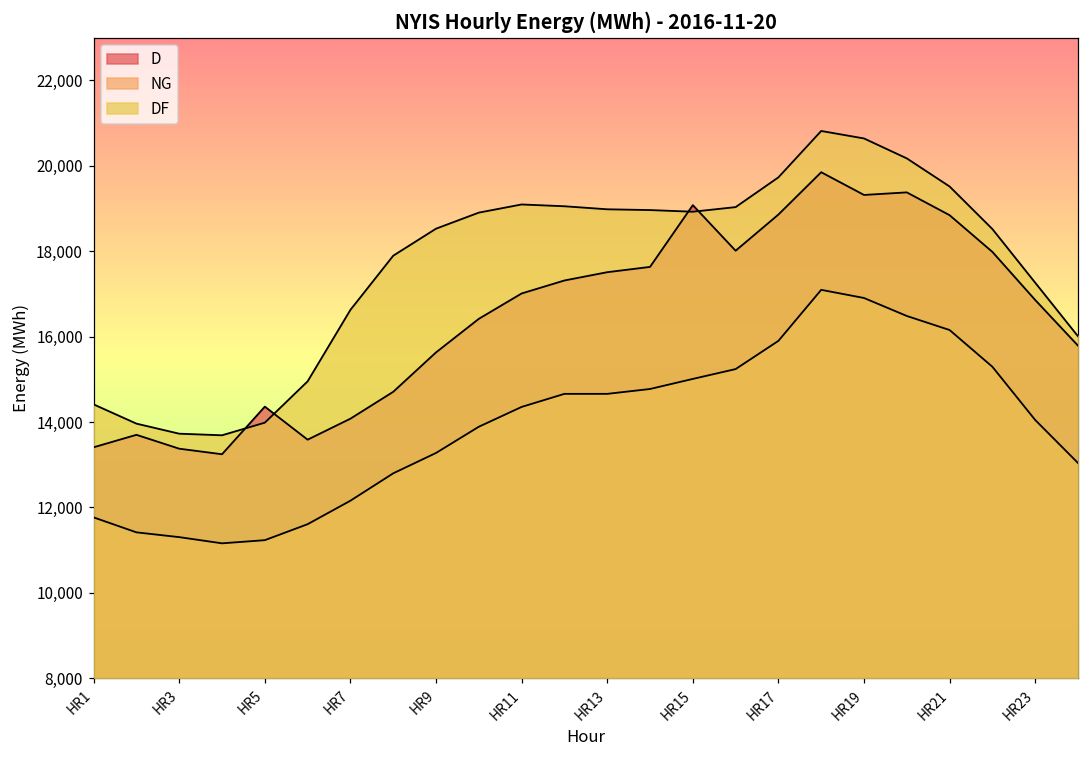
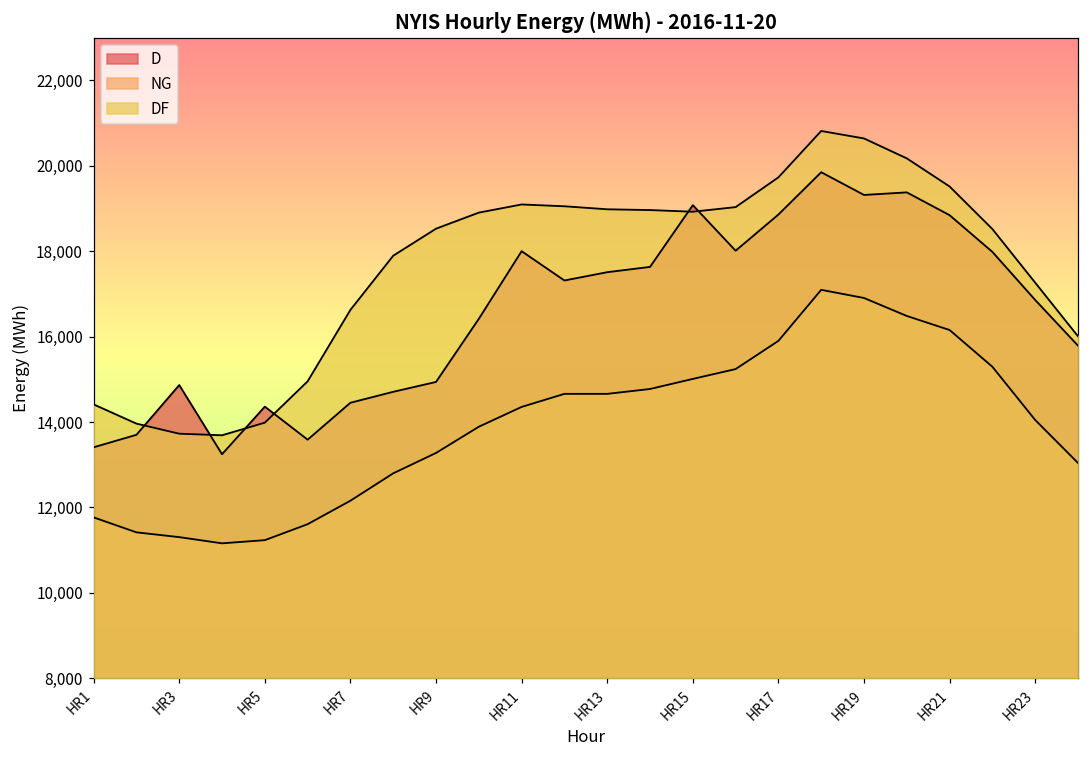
D, HR3: 13,400 -> 14,900
D, HR7: 14,100 -> 14,500
D, HR9: 15,600 -> 14,900
D, HR11: 17,000 -> 18,000
